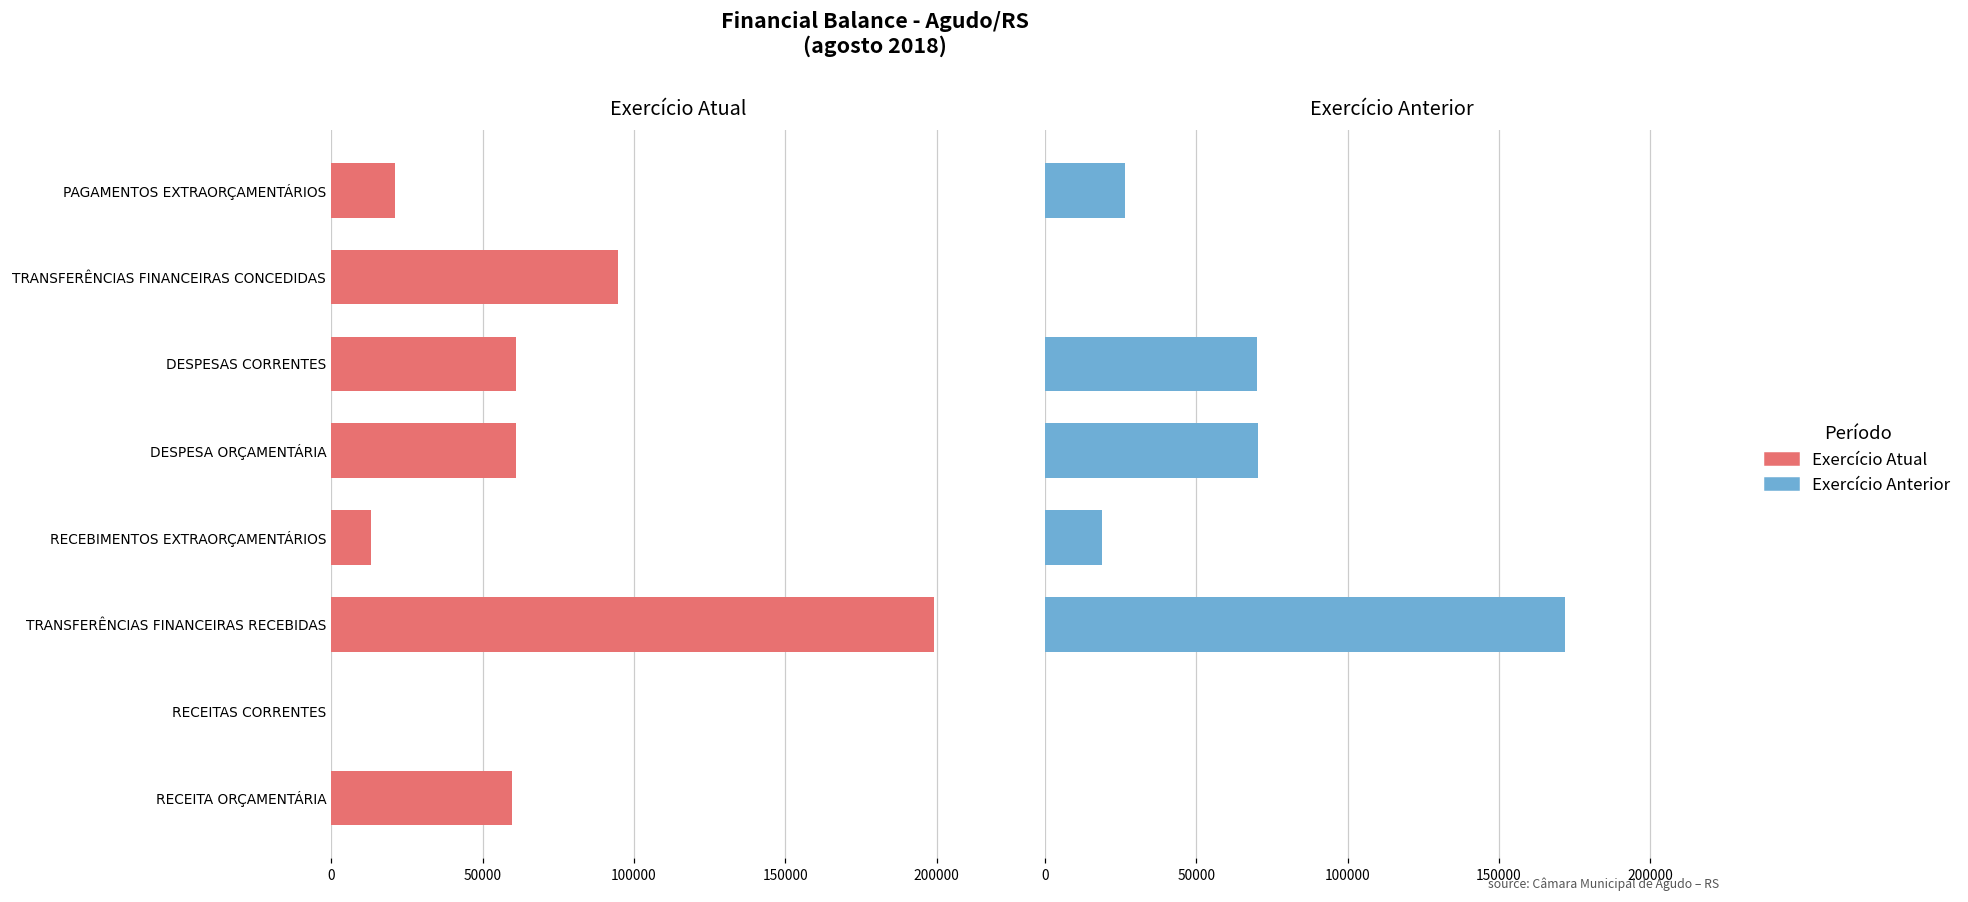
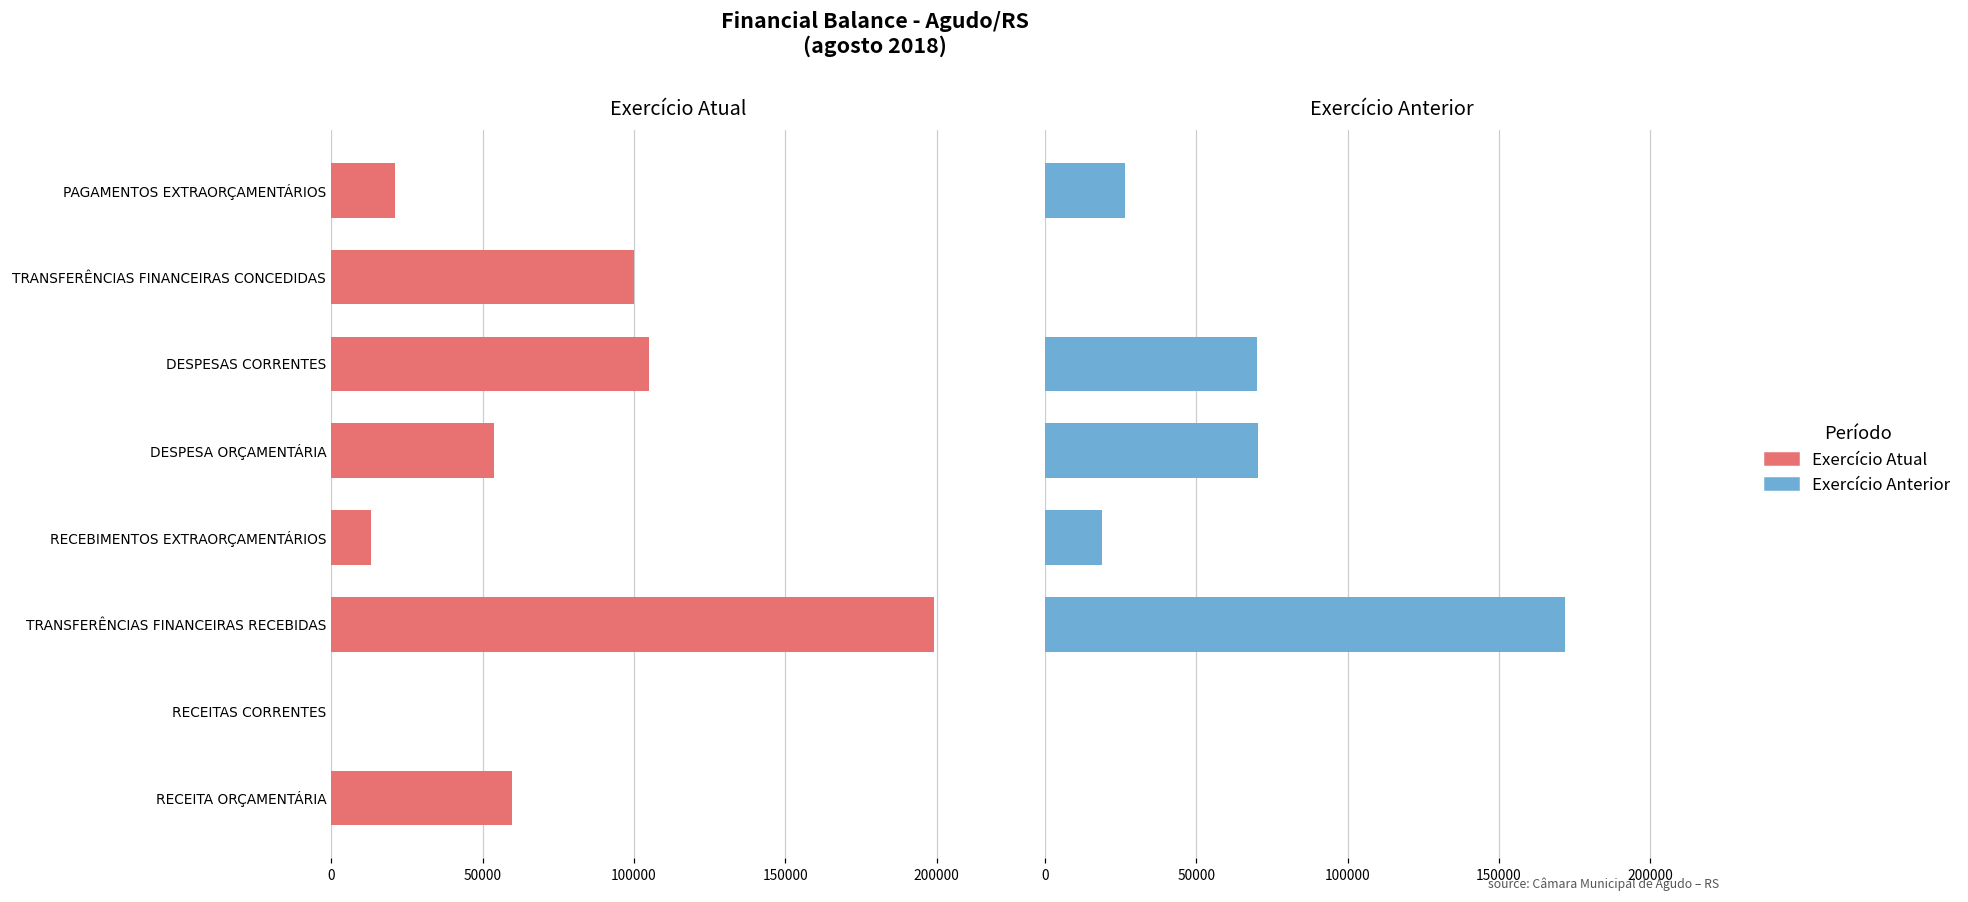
Exercício Atual, TRANSFERÊNCIAS FINANCEIRAS CONCEDIDAS: 95000 -> 100000
Exercício Atual, DESPESAS CORRENTES: 61000 -> 105000
Exercício Atual, DESPESA ORÇAMENTÁRIA: 61000 -> 54000
